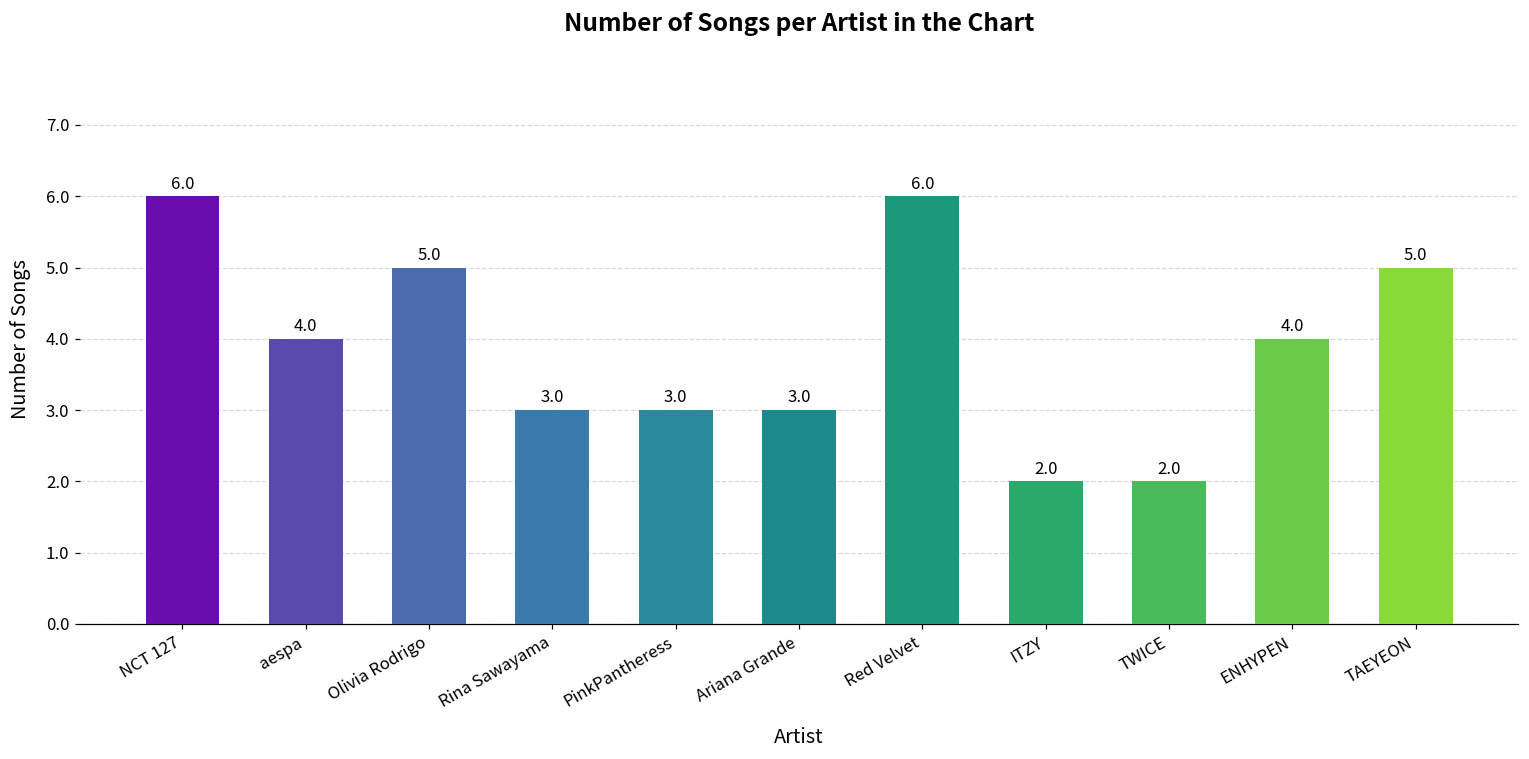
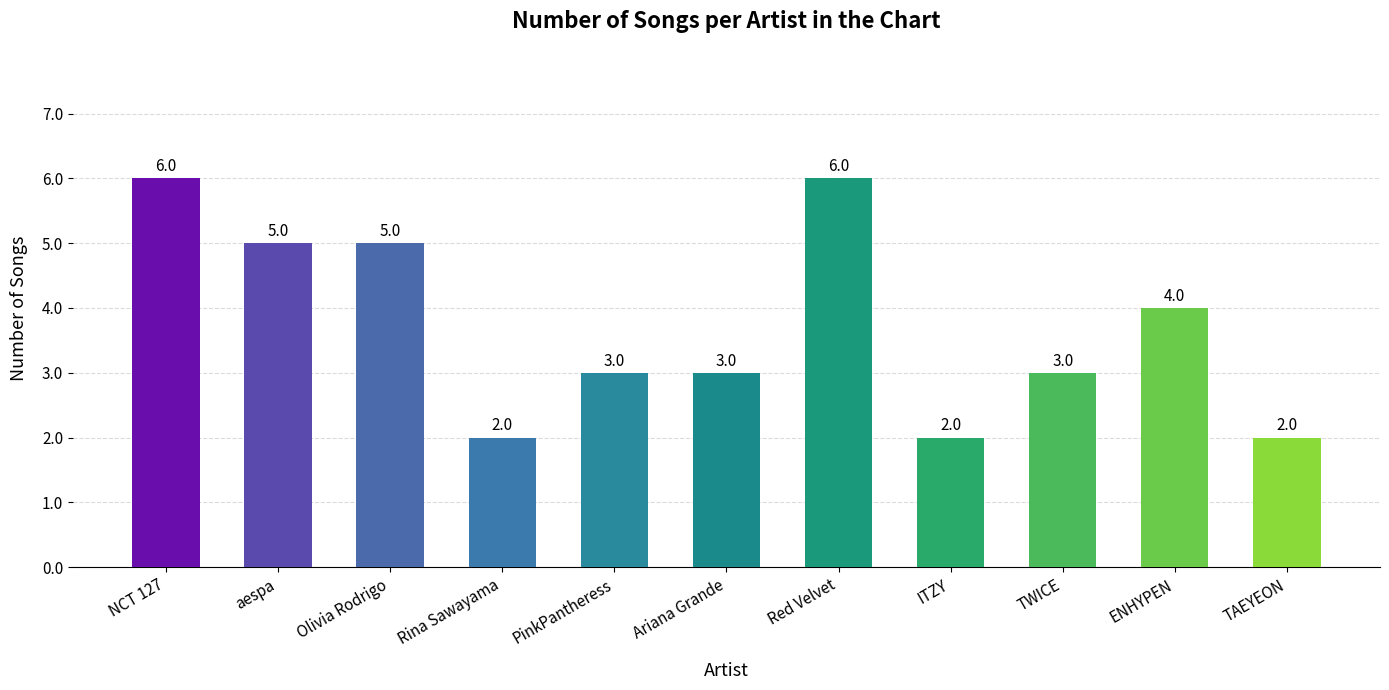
aespa: 4.0 -> 5.0
Rina Sawayama: 3.0 -> 2.0
TWICE: 2.0 -> 3.0
TAEYEON: 5.0 -> 2.0
